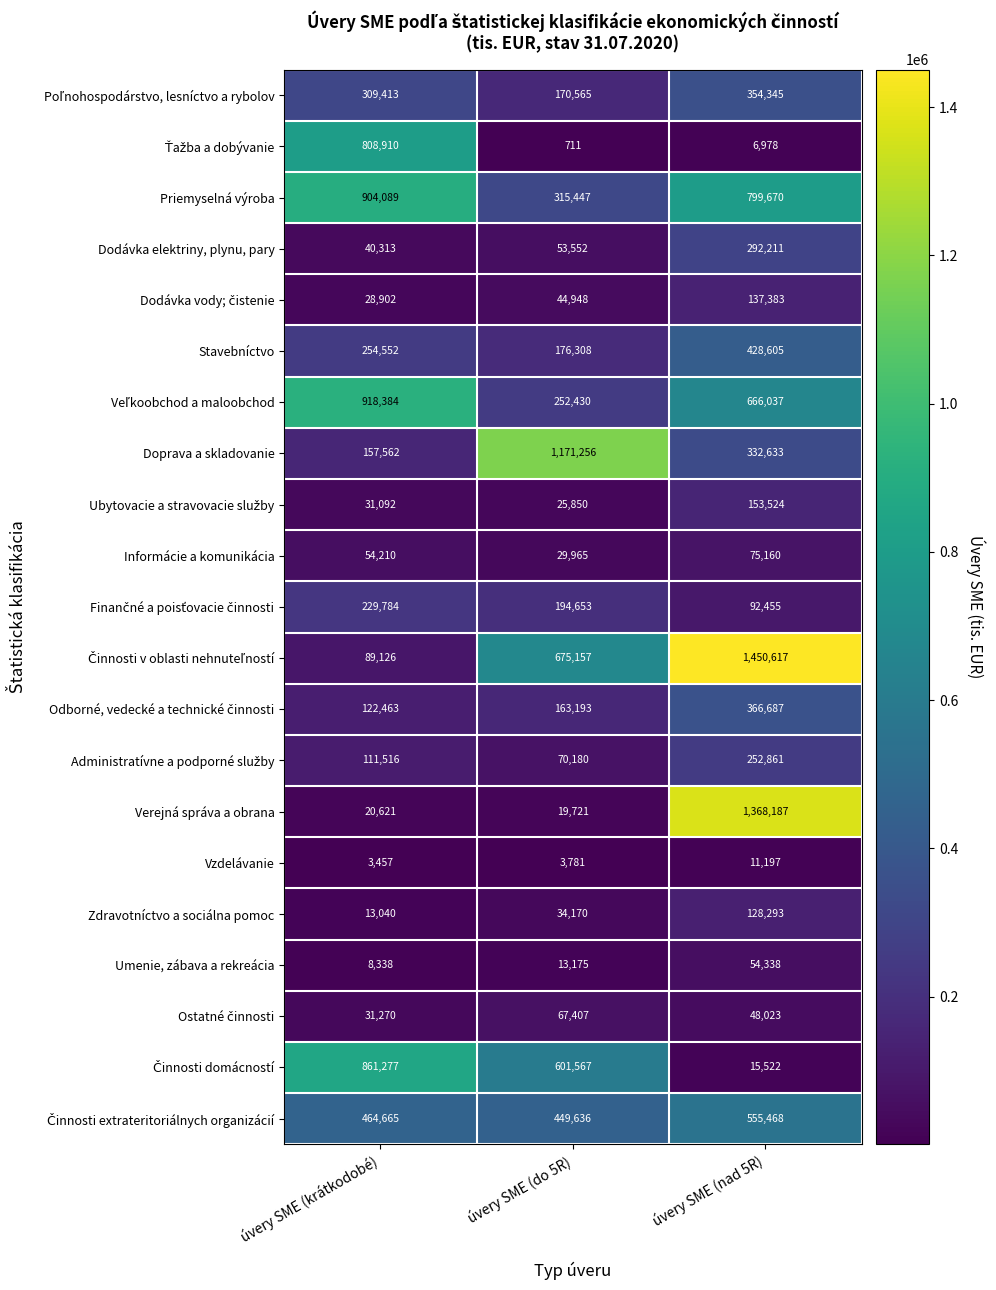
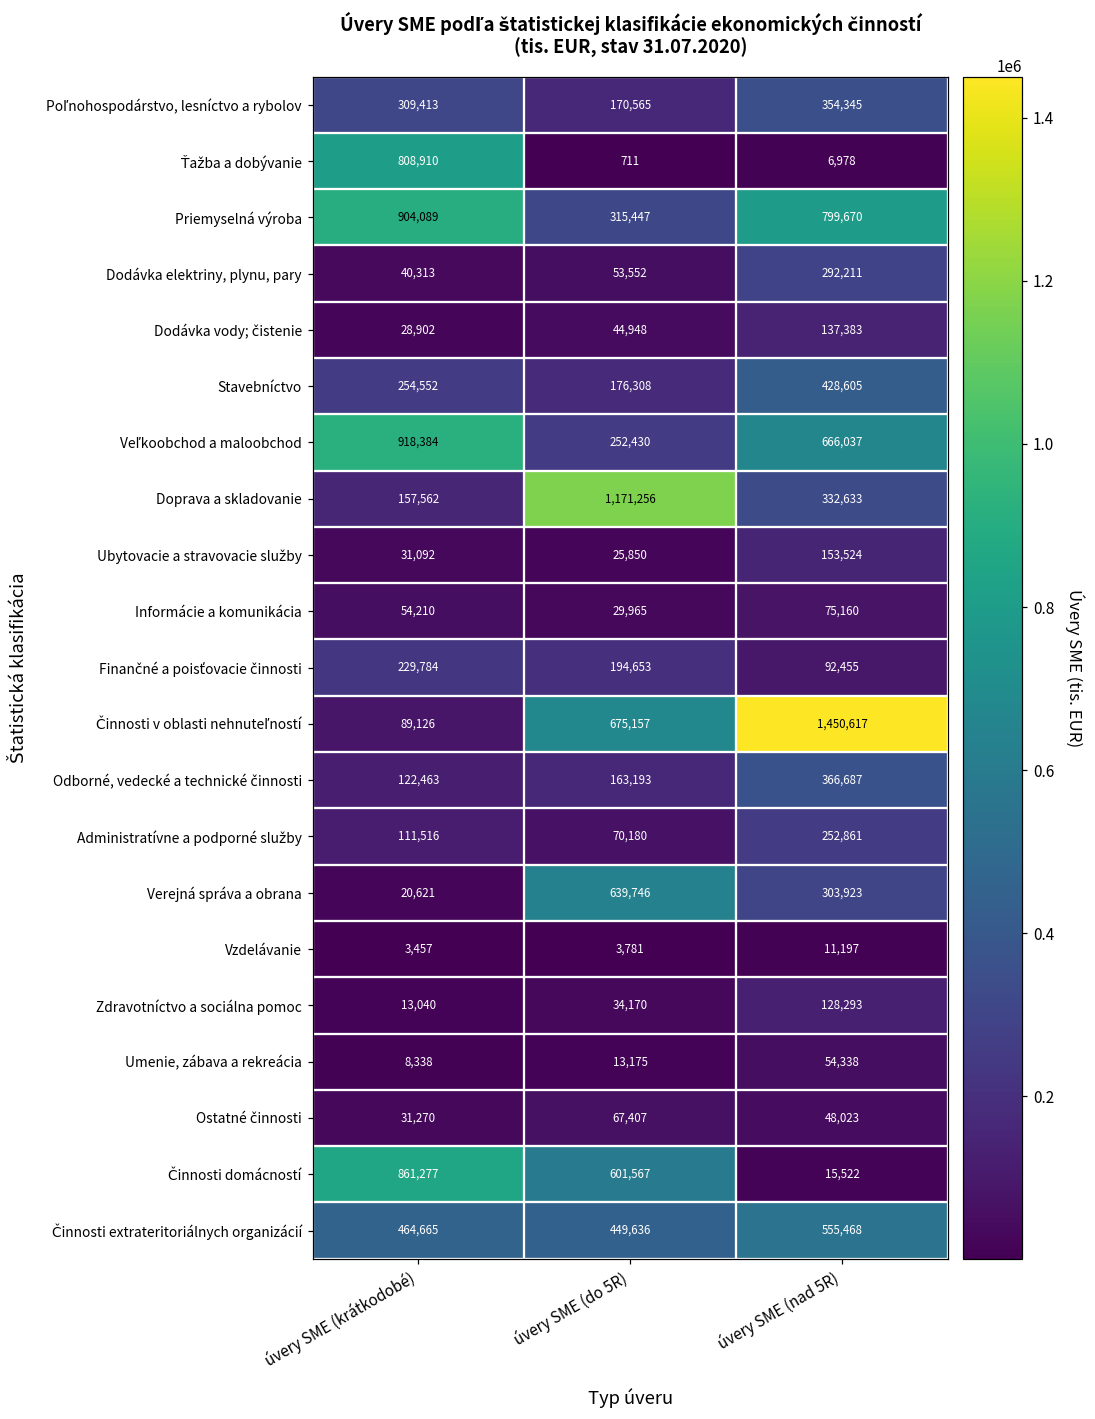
Verejná správa a obrana, úvery SME (do 5R): 19,721 -> 639,746
Verejná správa a obrana, úvery SME (nad 5R): 1,368,187 -> 303,923
